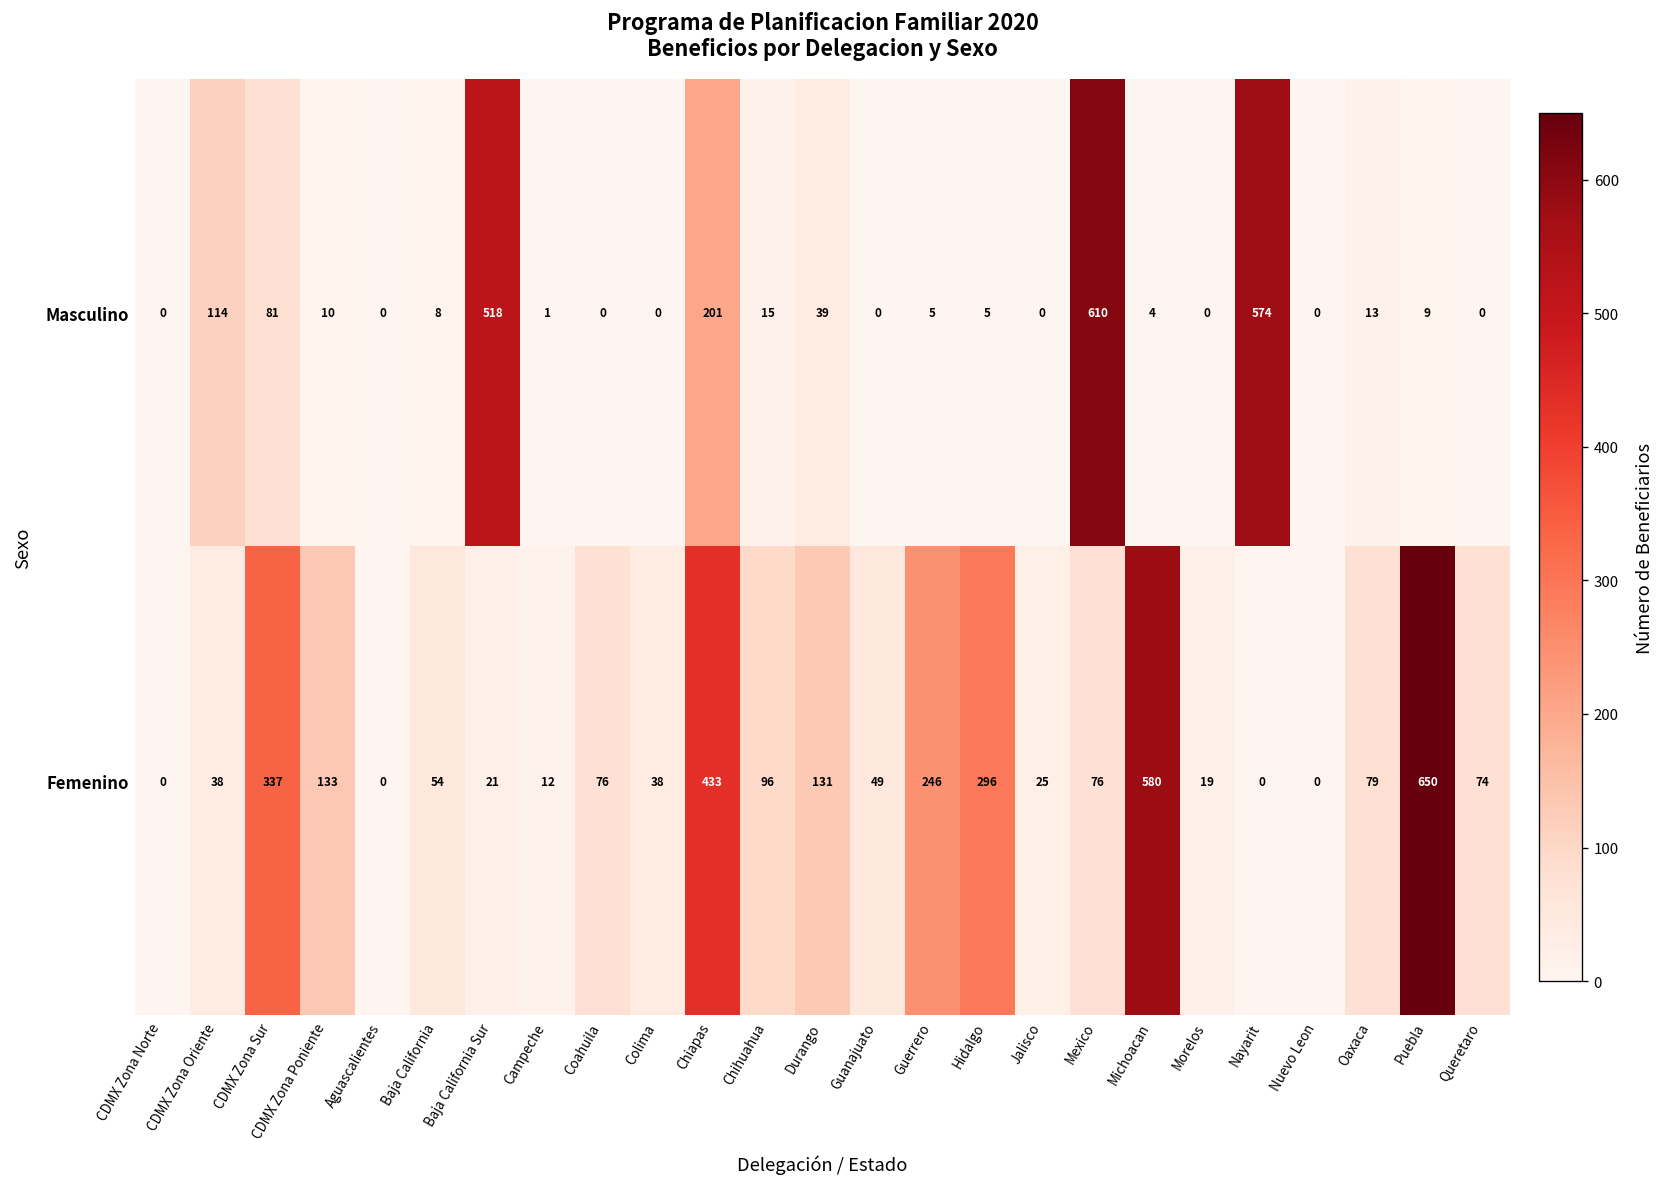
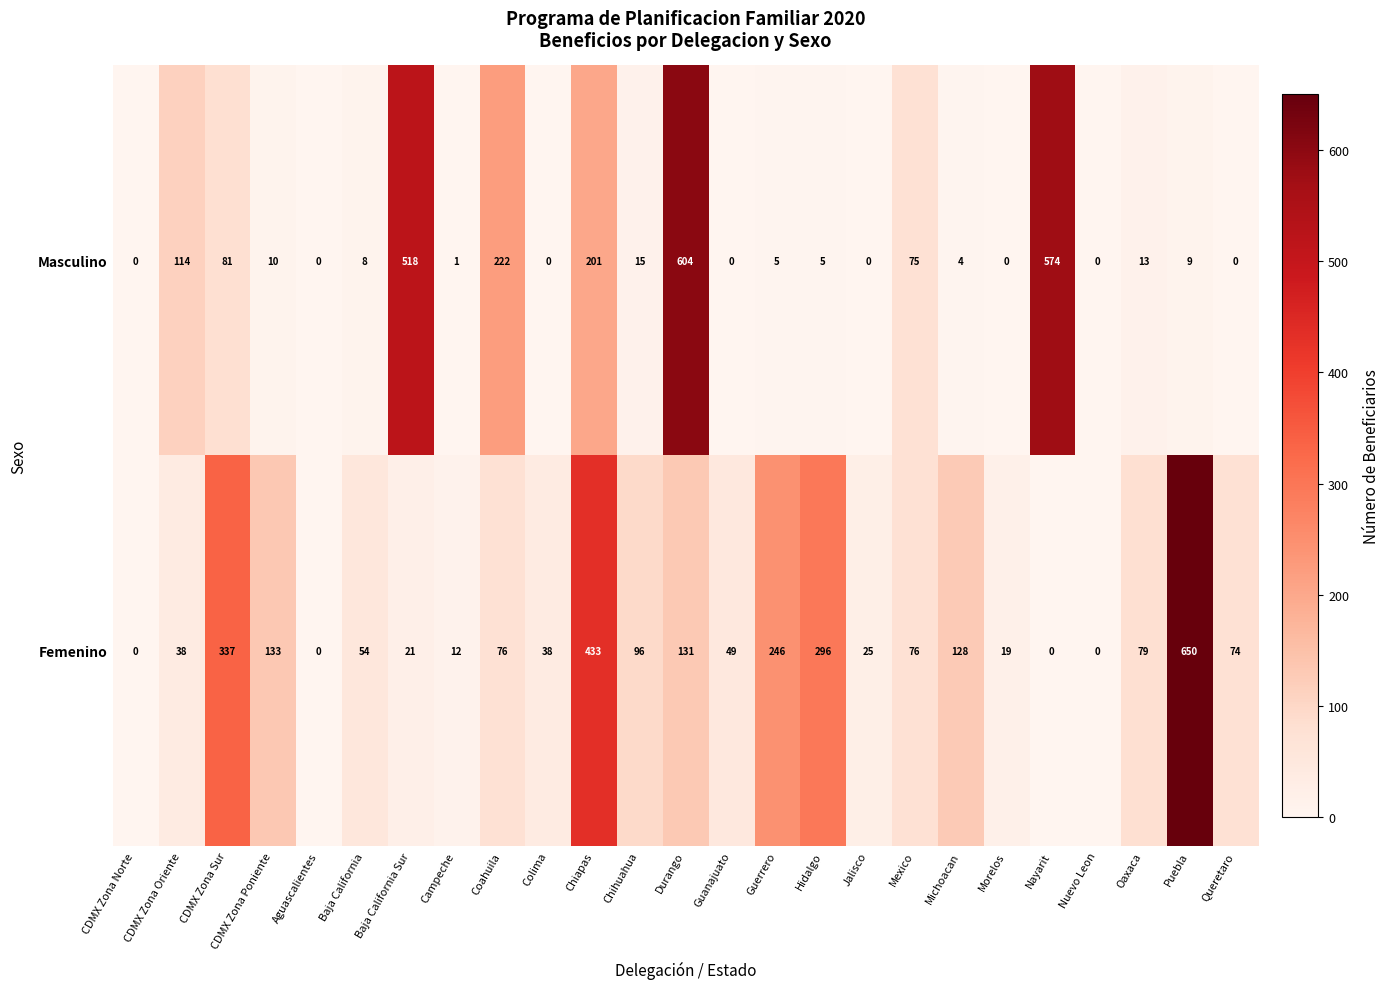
Masculino, Coahuila: 0 -> 222
Masculino, Durango: 39 -> 604
Masculino, Mexico: 610 -> 75
Femenino, Michoacan: 580 -> 128
